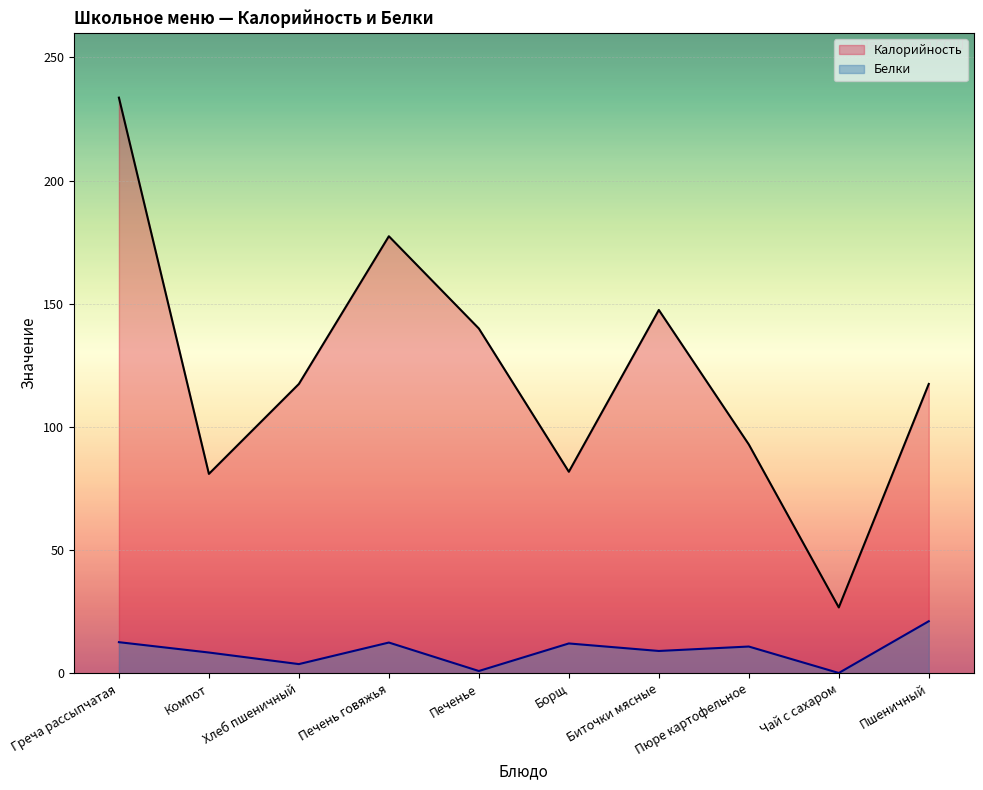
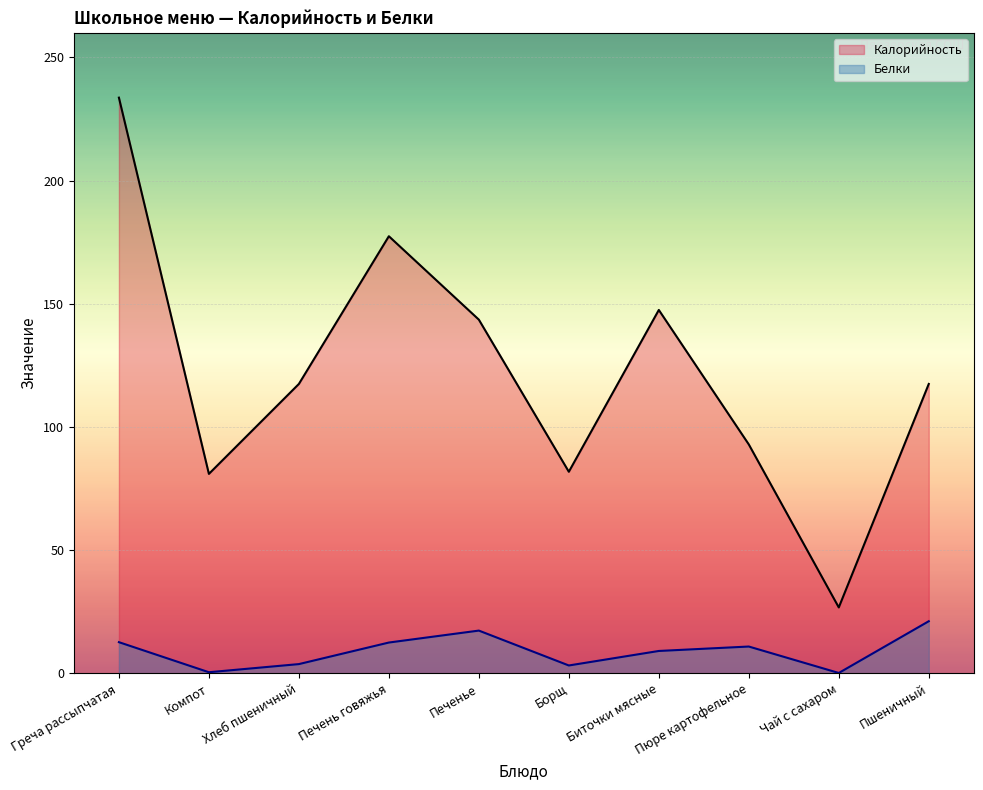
Белки, Компот: 9 -> 1
Калорийность, Печенье: 140 -> 144
Белки, Печенье: 1 -> 17
Белки, Борщ: 12 -> 3
